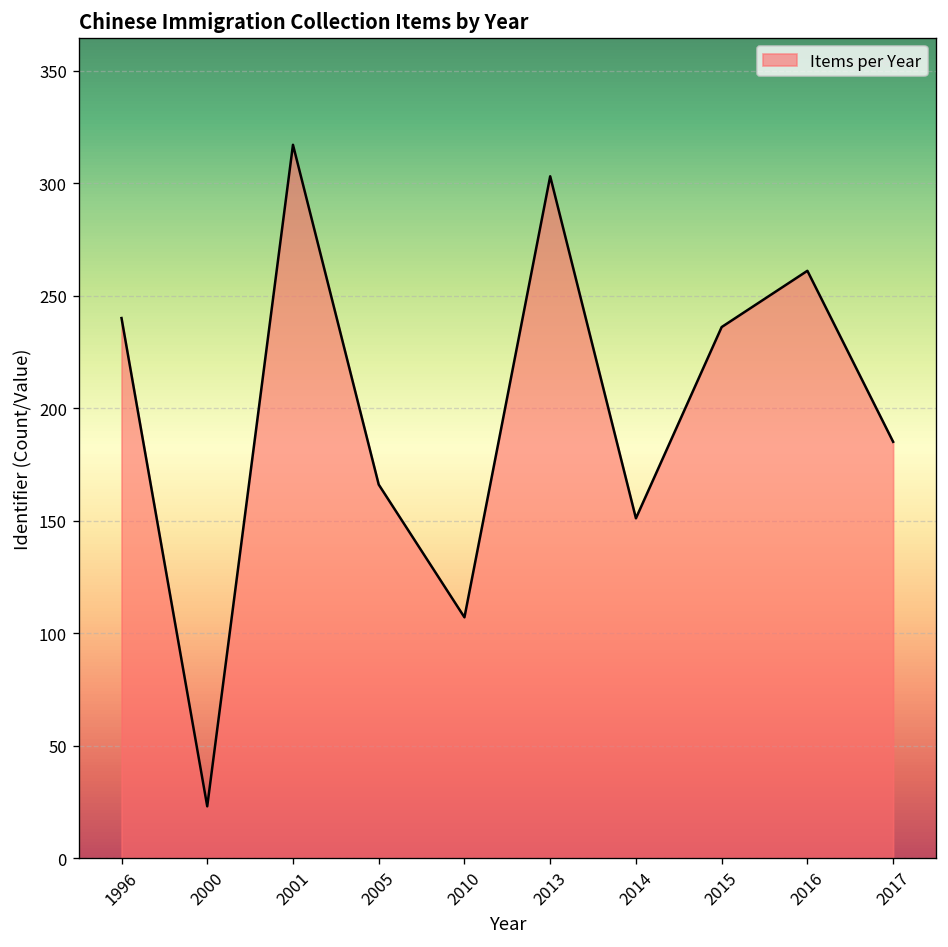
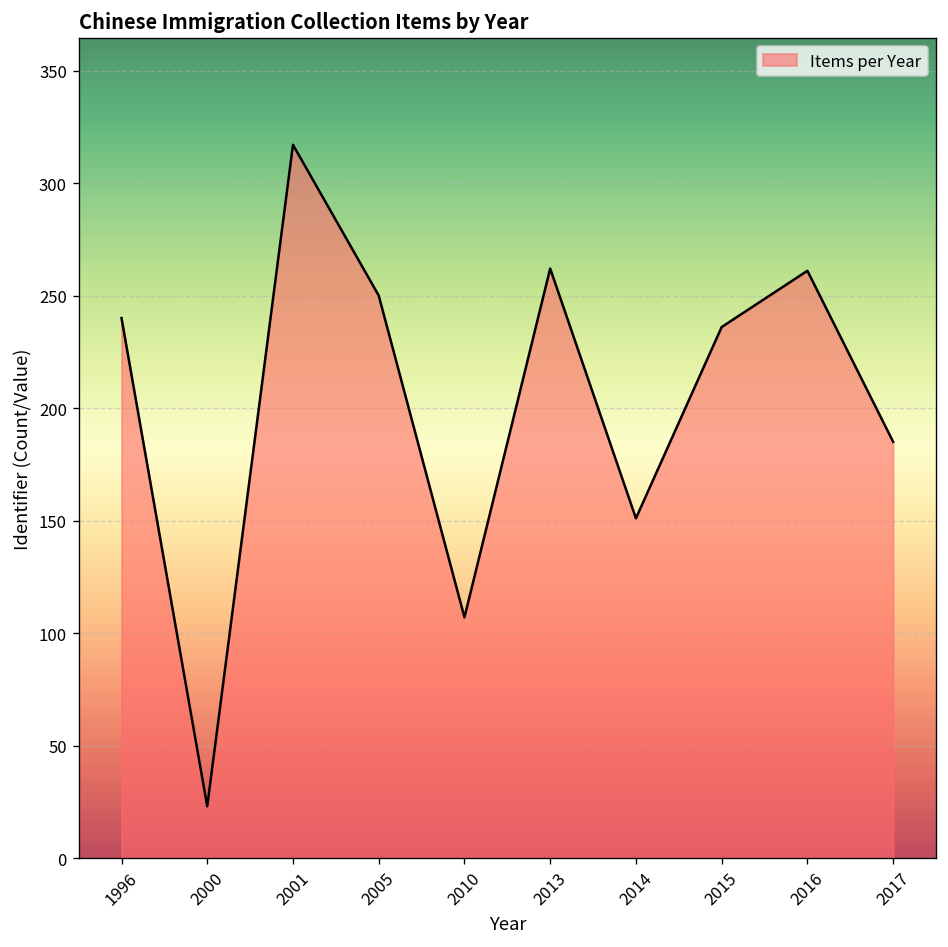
2005: 166 -> 250
2013: 303 -> 262
